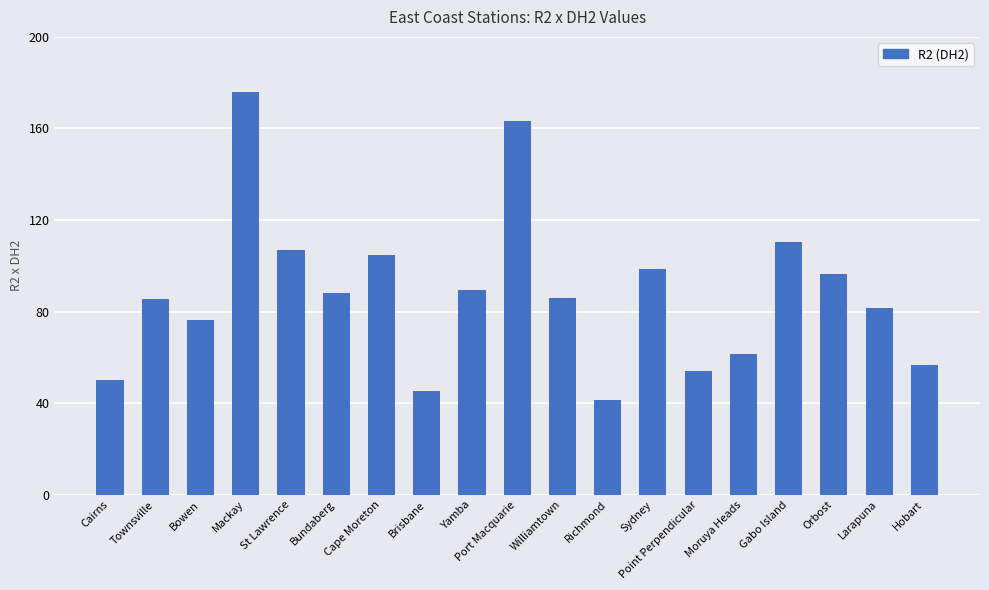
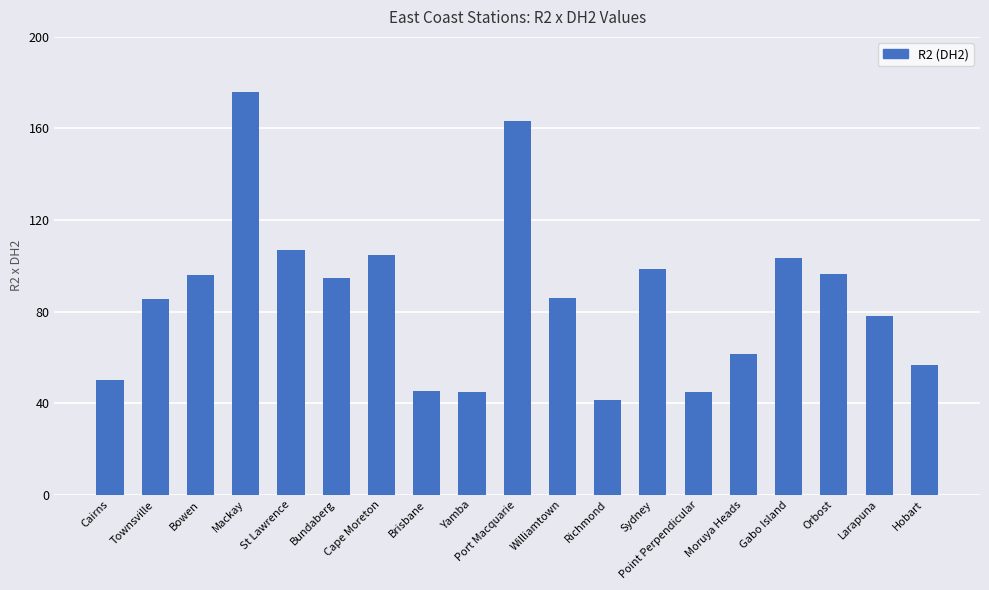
Bowen: 77 -> 96
Bundaberg: 88 -> 95
Yamba: 90 -> 45
Point Perpendicular: 54 -> 45
Gabo Island: 110 -> 104
Larapuna: 82 -> 78
